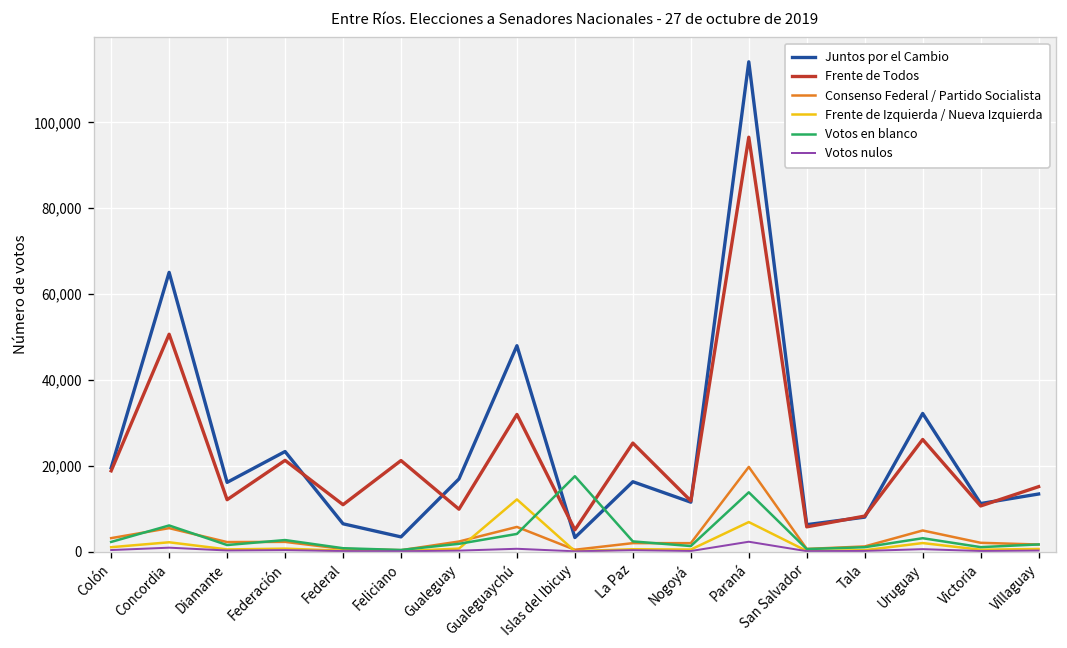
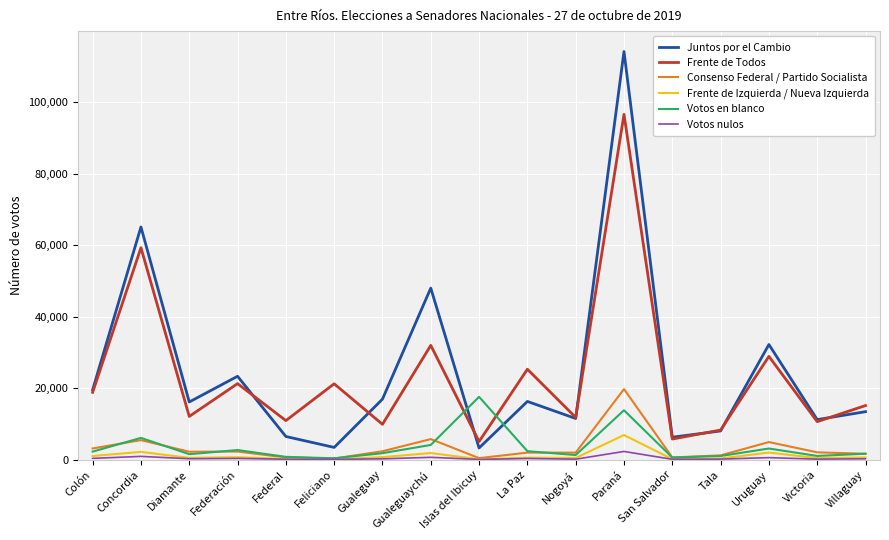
Frente de Todos, Concordia: 51,000 -> 59,000
Frente de Izquierda / Nueva Izquierda, Gualeguaychú: 12,000 -> 2,000
Frente de Todos, Uruguay: 26,000 -> 29,000
